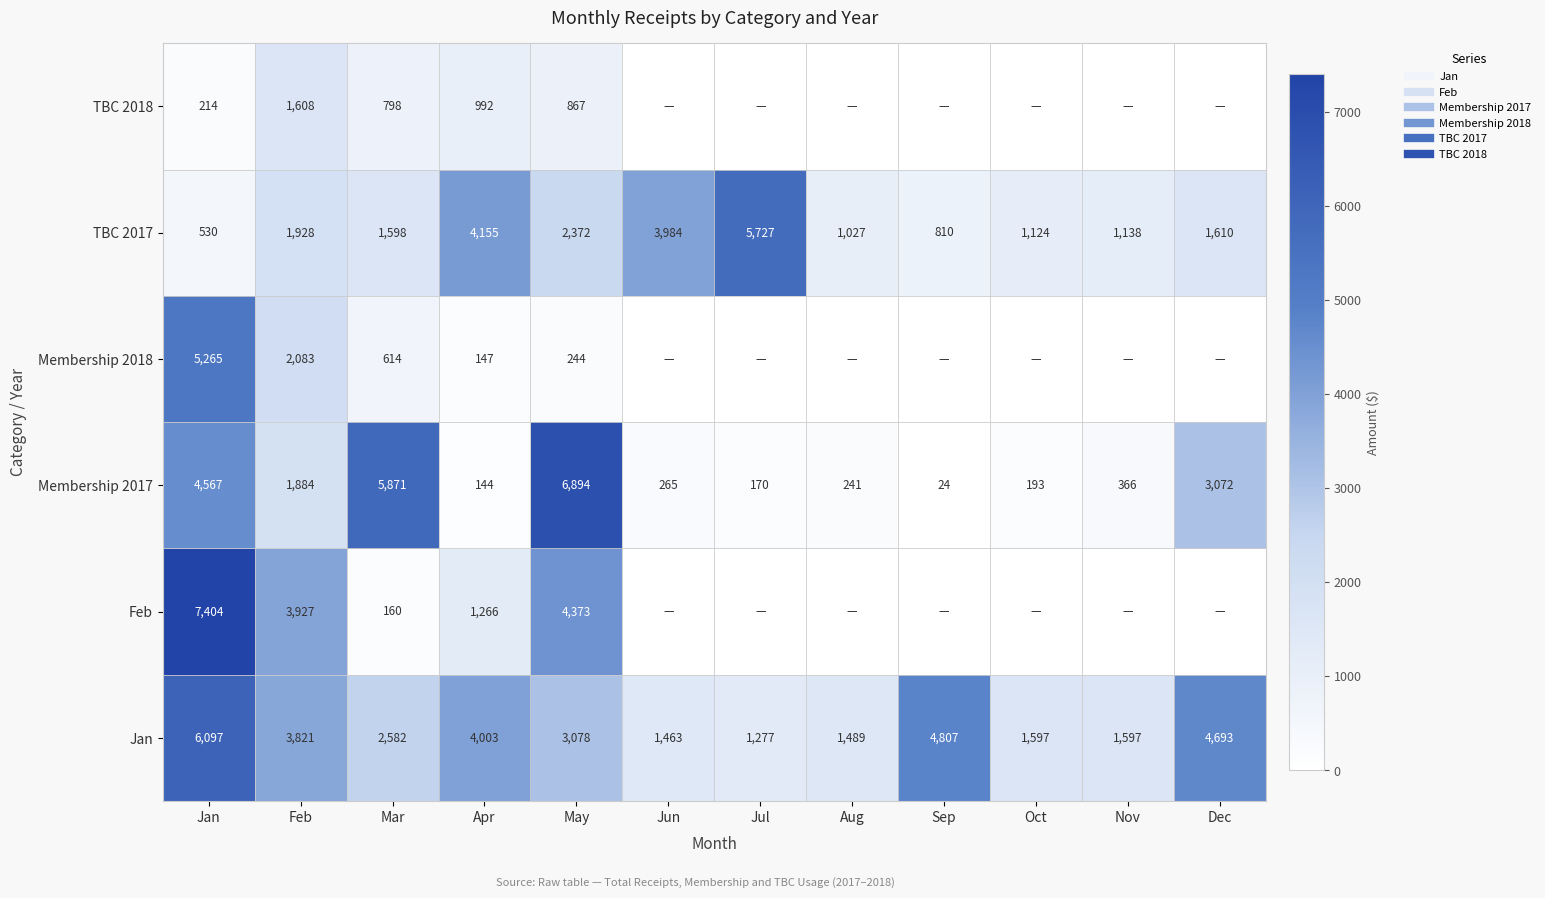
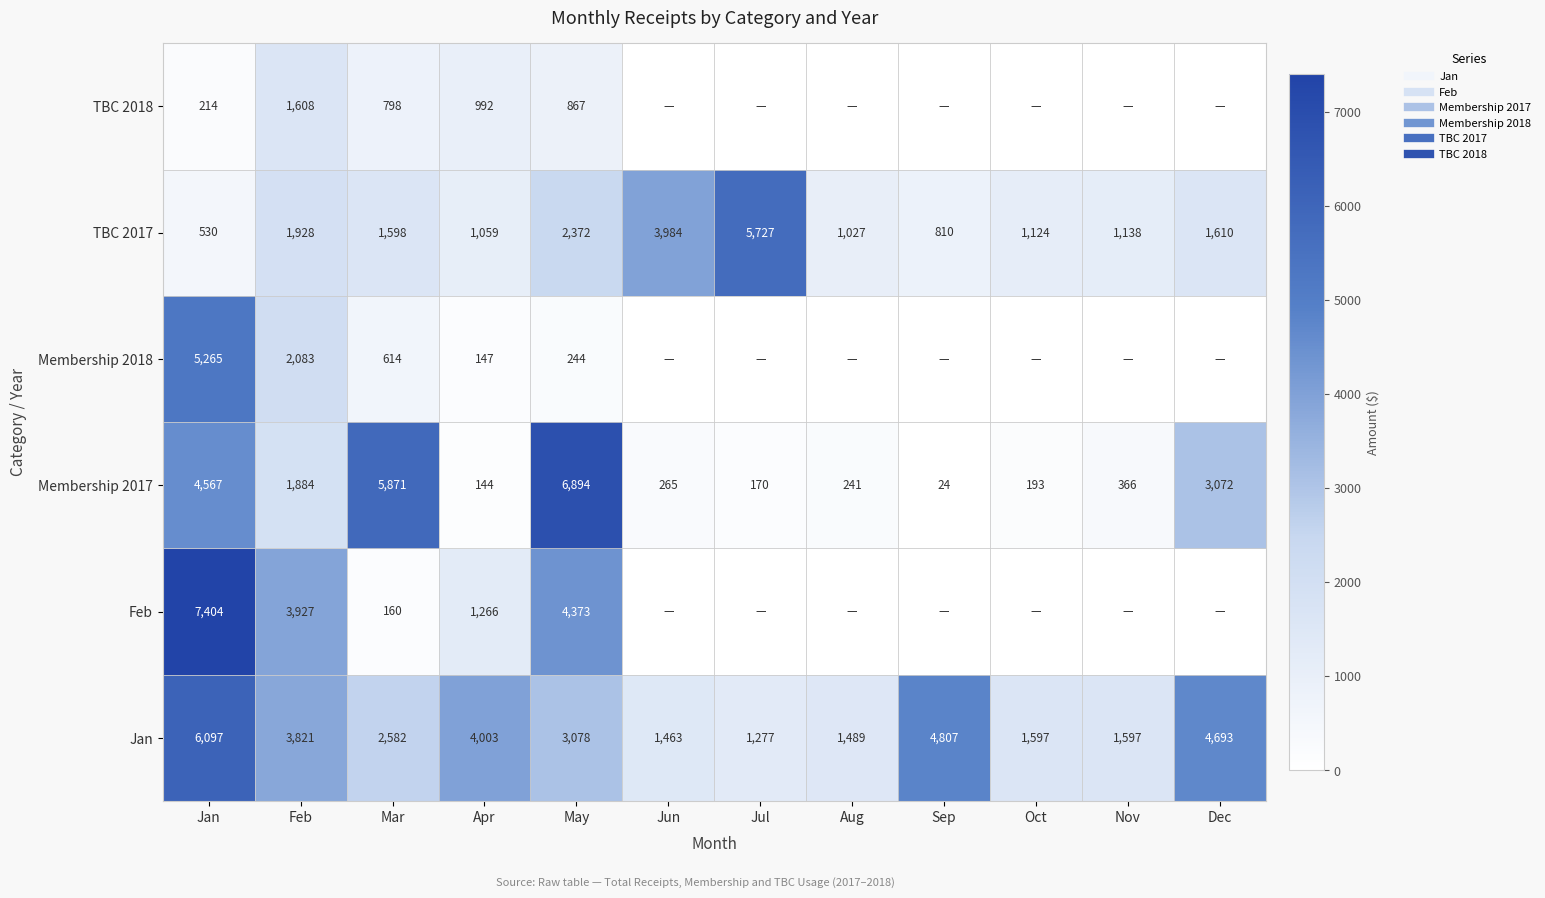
TBC 2017, Apr: 4,155 -> 1,059
